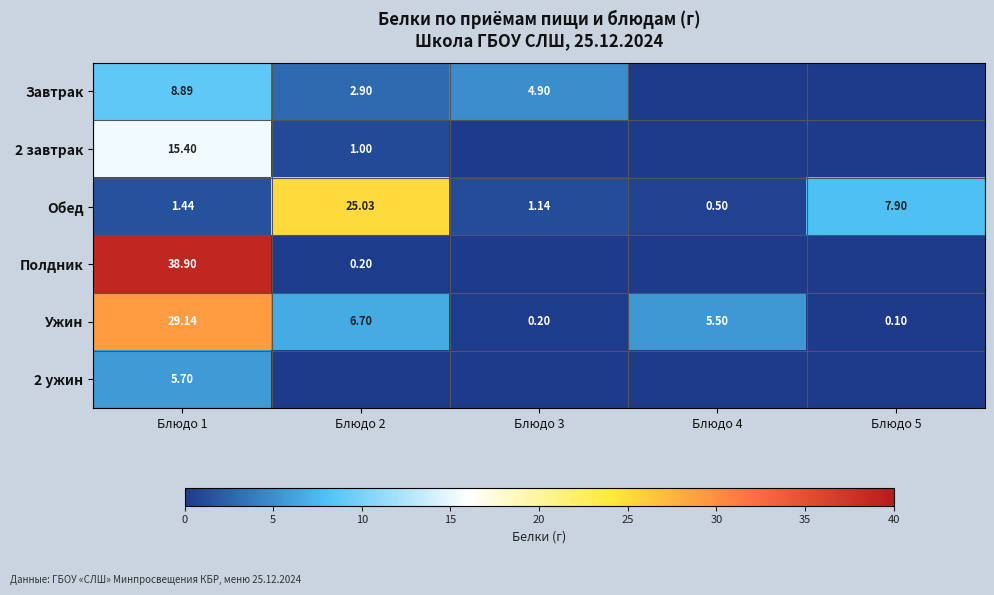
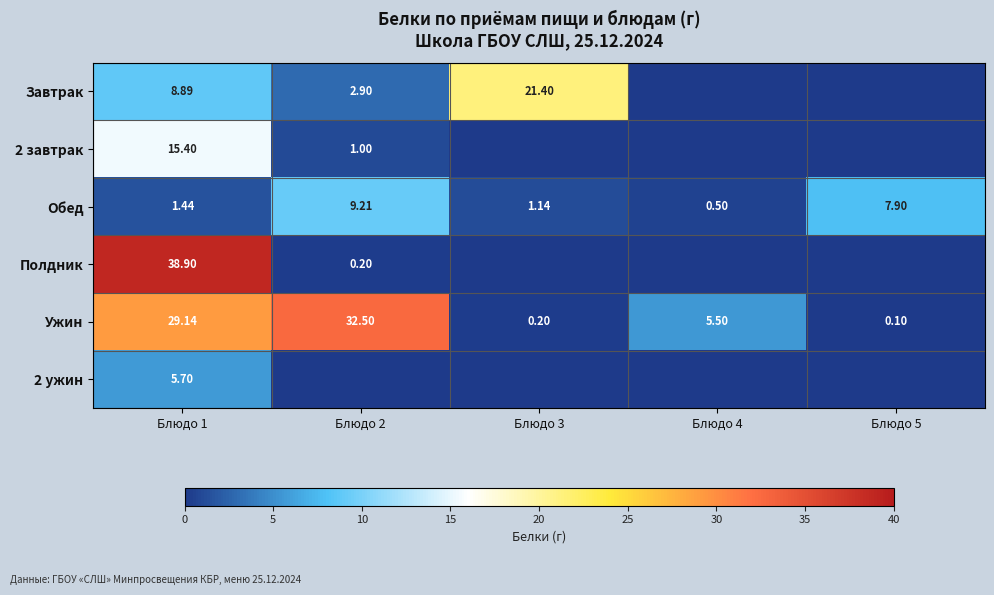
Завтрак, Блюдо 3: 4.90 -> 21.40
Обед, Блюдо 2: 25.03 -> 9.21
Ужин, Блюдо 2: 6.70 -> 32.50
